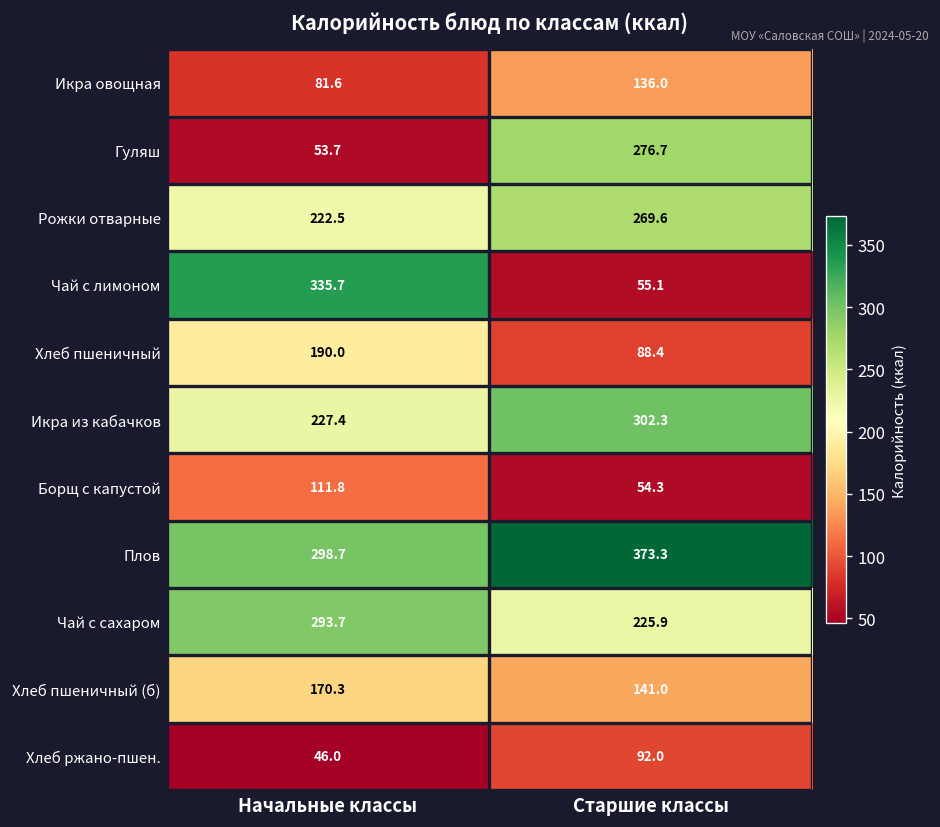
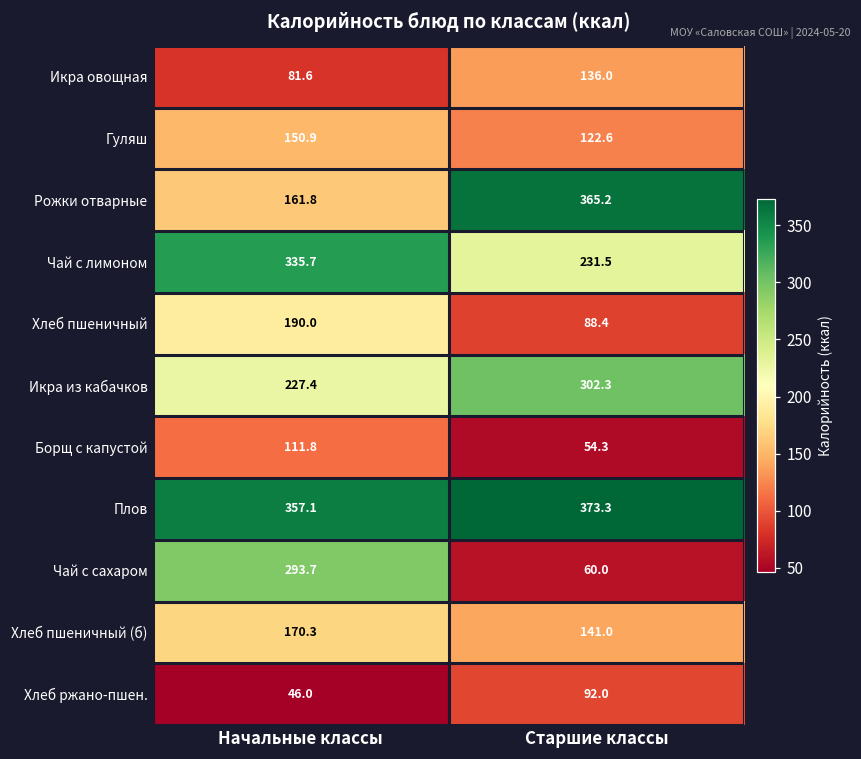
Гуляш, Начальные классы: 53.7 -> 150.9
Гуляш, Старшие классы: 276.7 -> 122.6
Рожки отварные, Начальные классы: 222.5 -> 161.8
Рожки отварные, Старшие классы: 269.6 -> 365.2
Чай с лимоном, Старшие классы: 55.1 -> 231.5
Плов, Начальные классы: 298.7 -> 357.1
Чай с сахаром, Старшие классы: 225.9 -> 60.0
